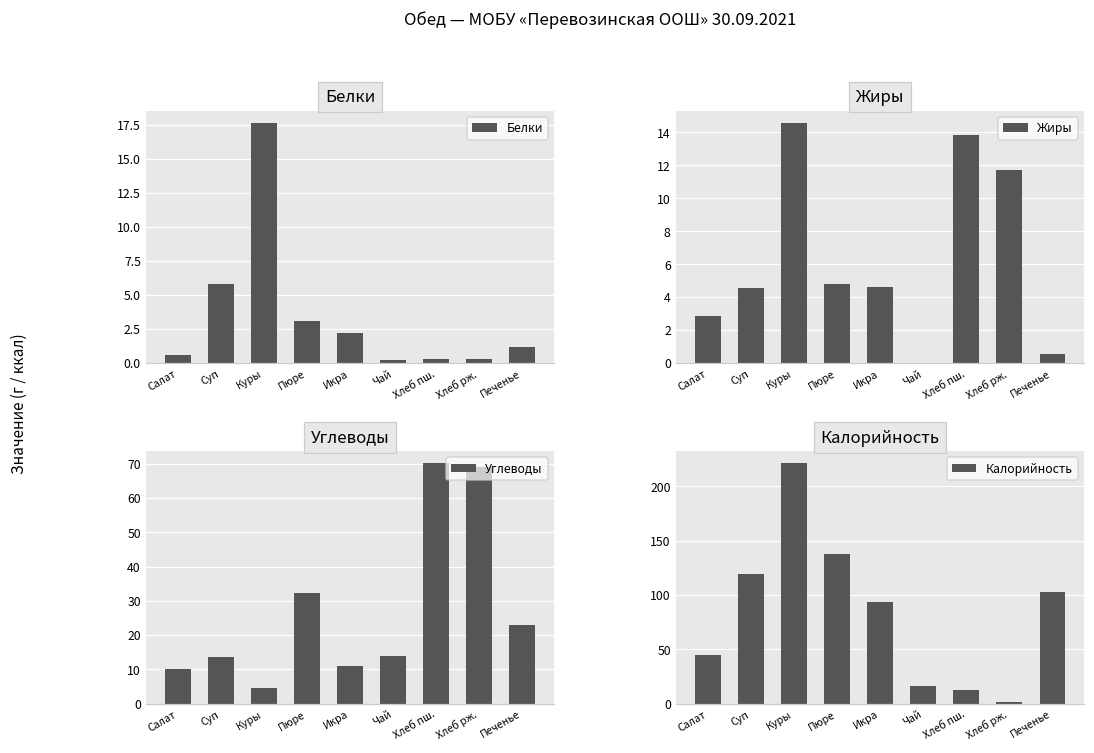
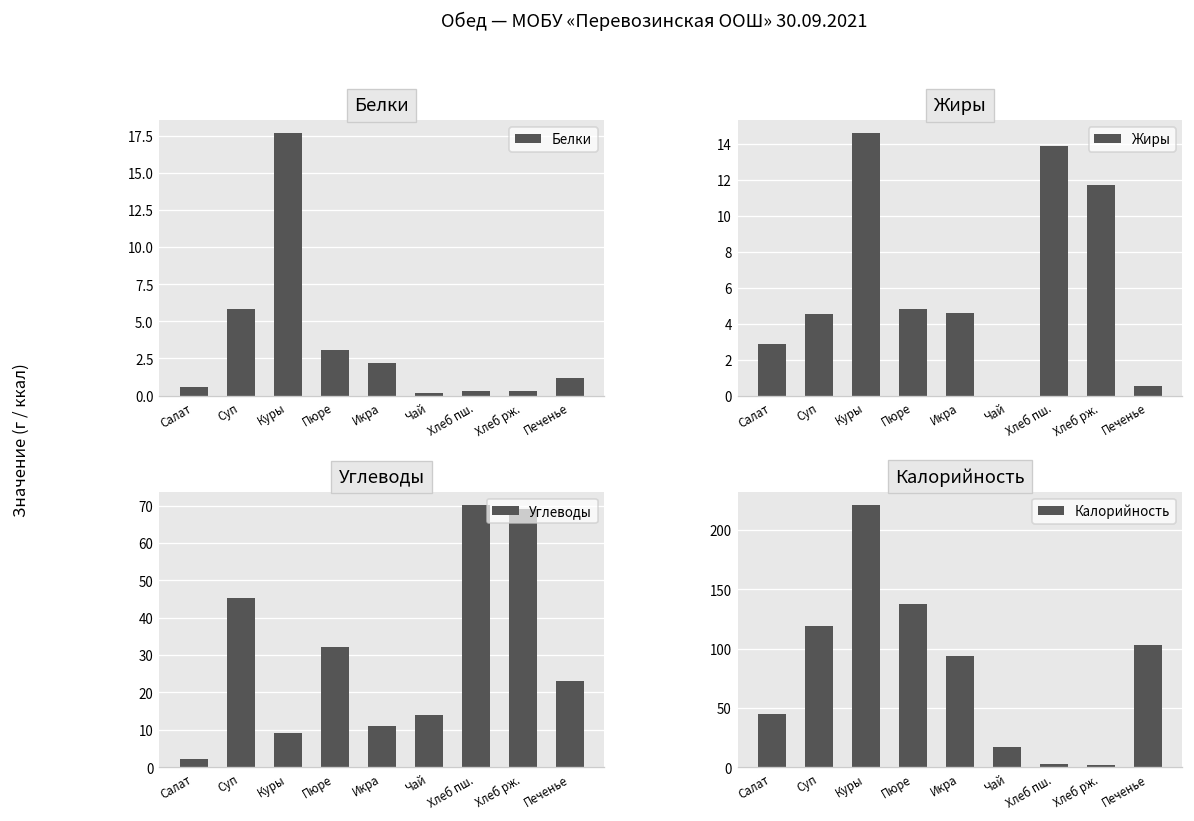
Углеводы, Салат: 10 -> 2
Углеводы, Суп: 14 -> 45
Углеводы, Куры: 5 -> 9
Калорийность, Хлеб пш.: 10 -> 0
